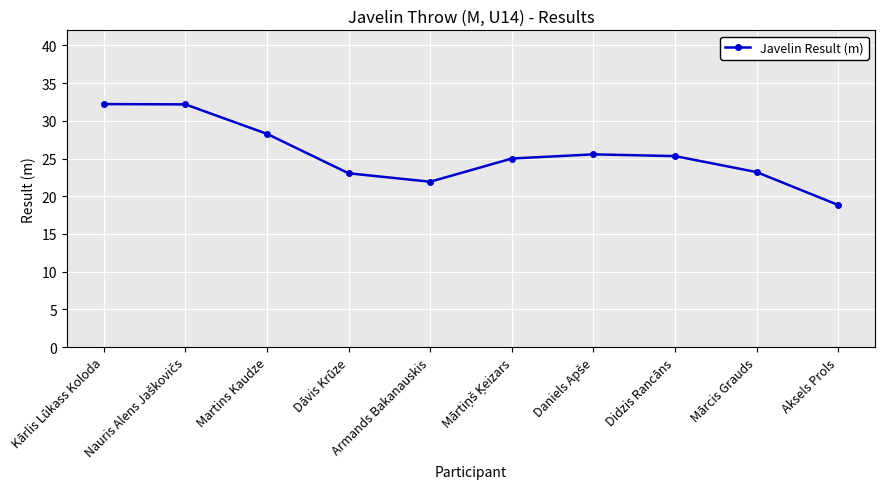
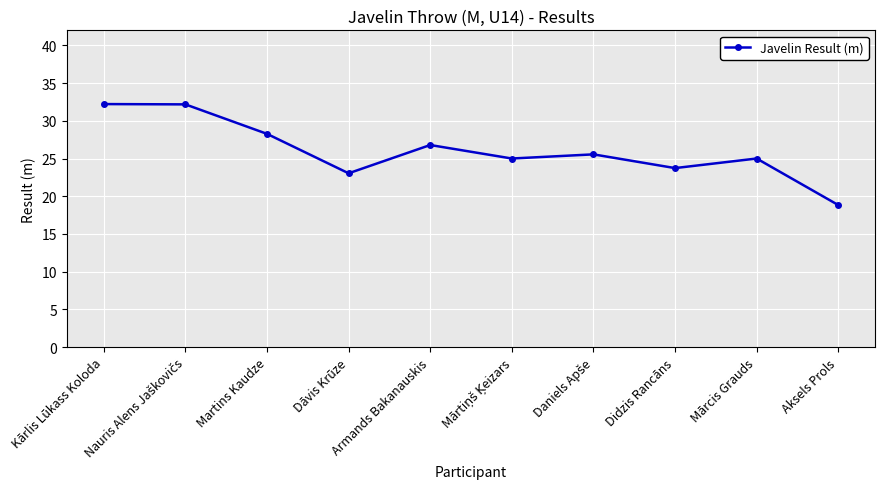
Armands Bakanauskis: 22 -> 27
Didzis Rancāns: 25 -> 24
Mārcis Grauds: 23 -> 25
